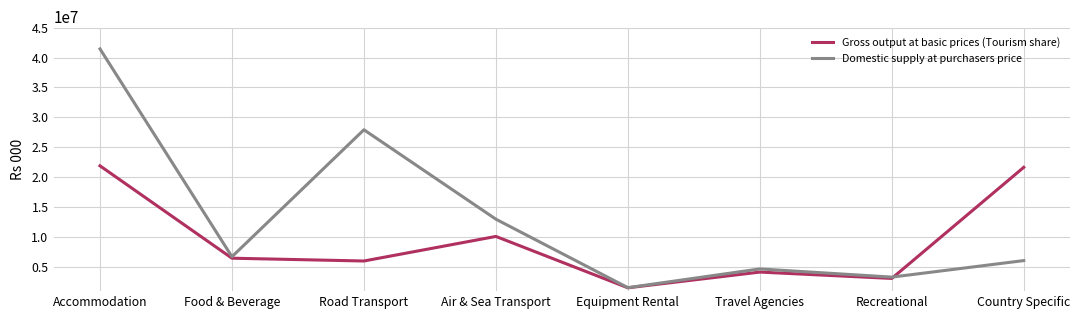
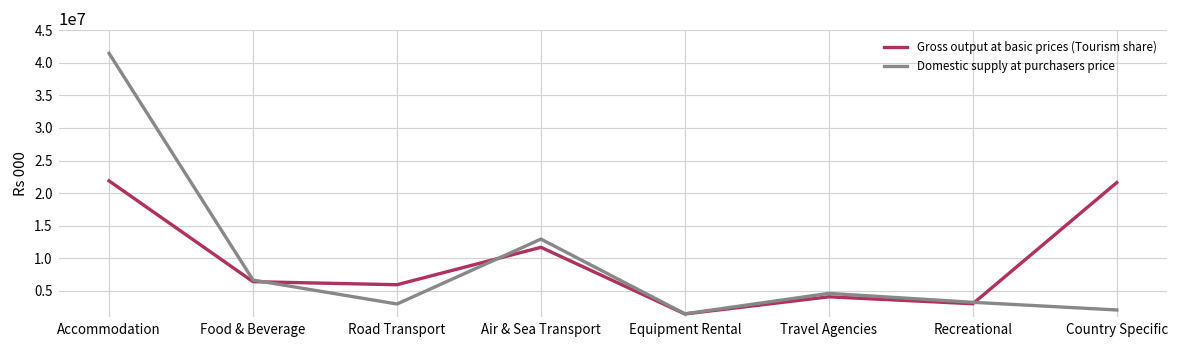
Domestic supply at purchasers price, Road Transport: 28000000 -> 3000000
Gross output at basic prices (Tourism share), Air & Sea Transport: 10000000 -> 12000000
Domestic supply at purchasers price, Country Specific: 6000000 -> 2000000
